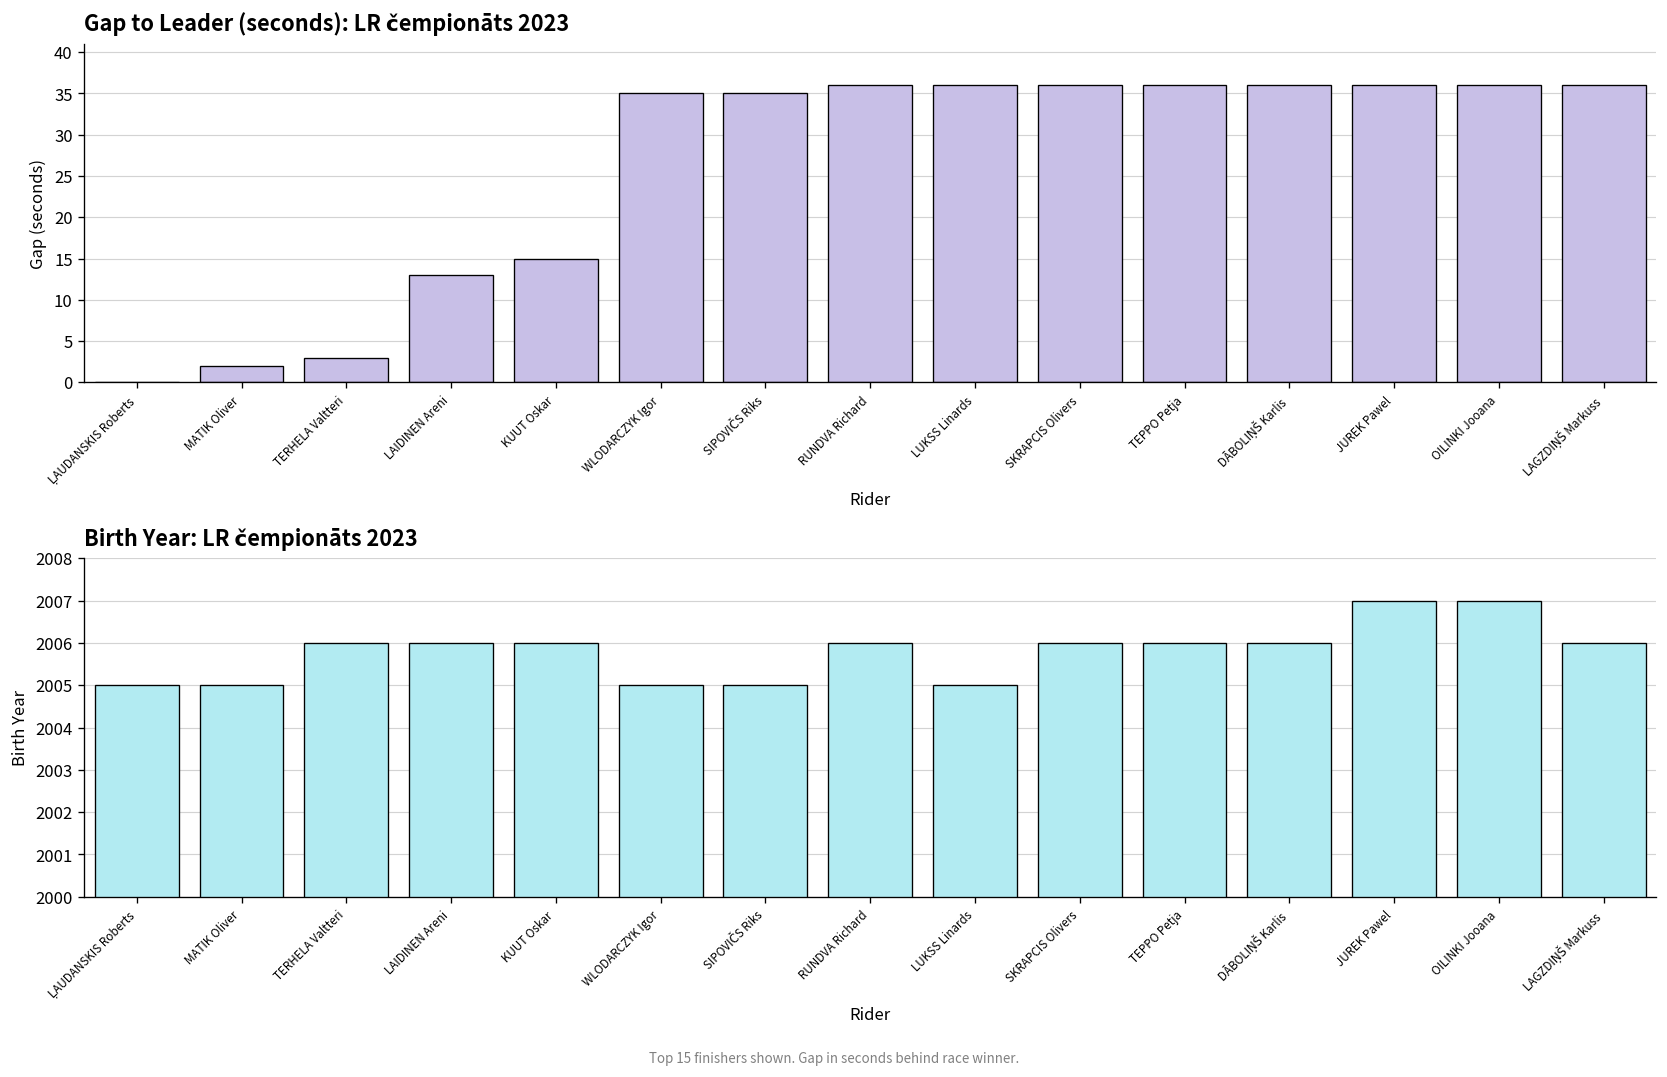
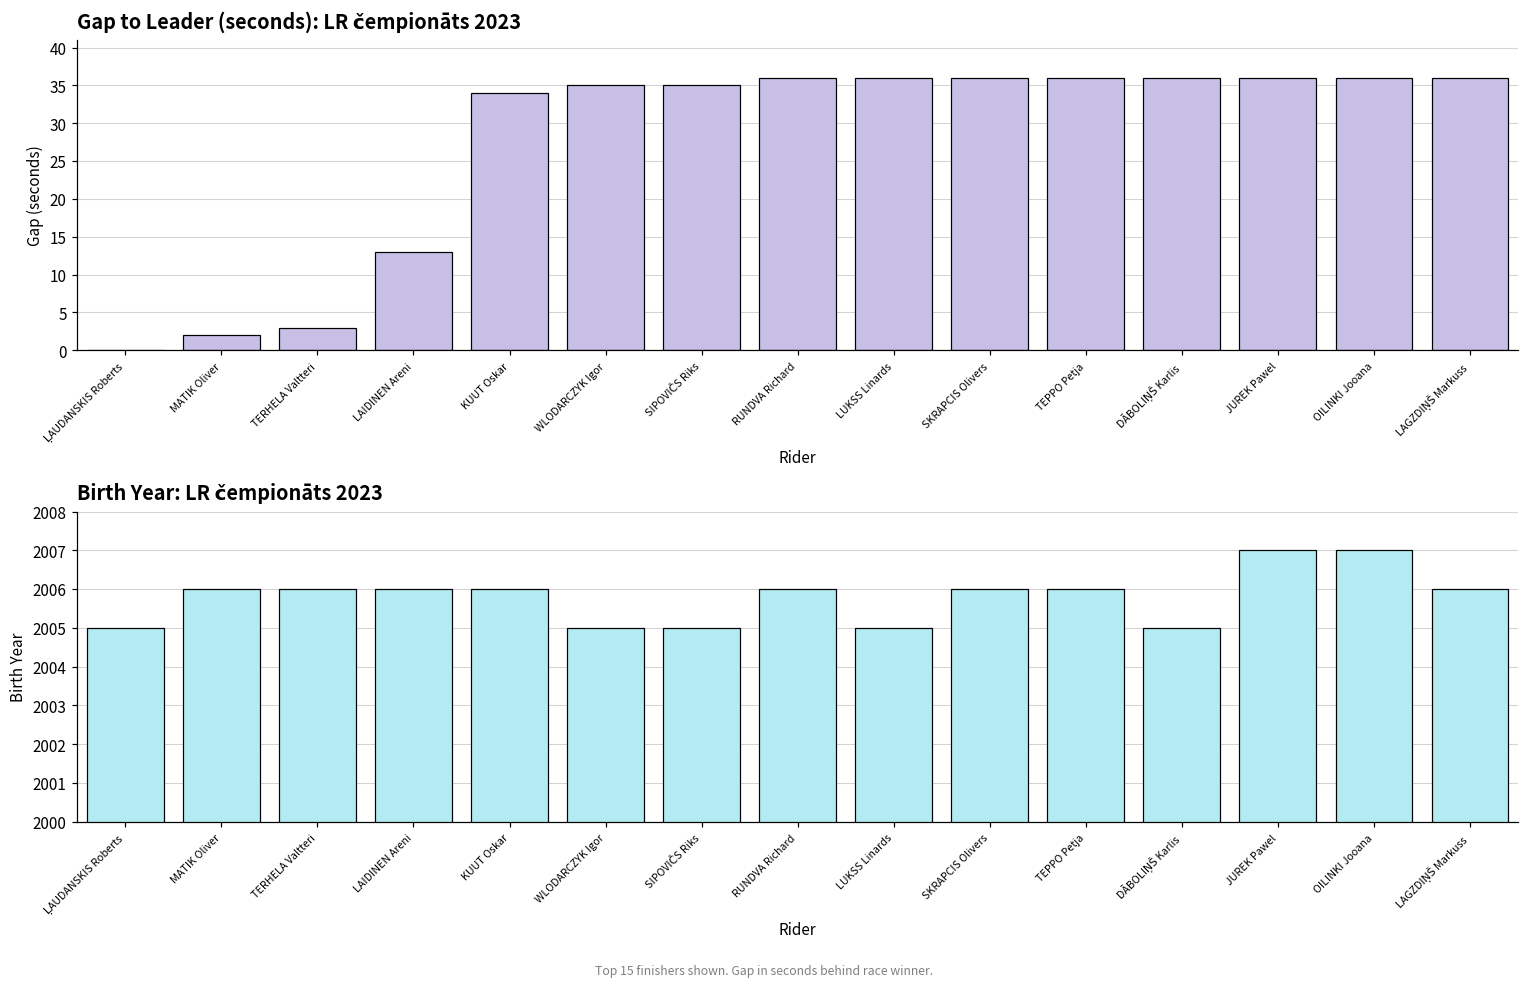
Gap to Leader (seconds): LR čempionāts 2023, KUUT Oskar: 15 -> 34
Birth Year: LR čempionāts 2023, MATIK Oliver: 2005 -> 2006
Birth Year: LR čempionāts 2023, DĀBOLIŅŠ Karlis: 2006 -> 2005
